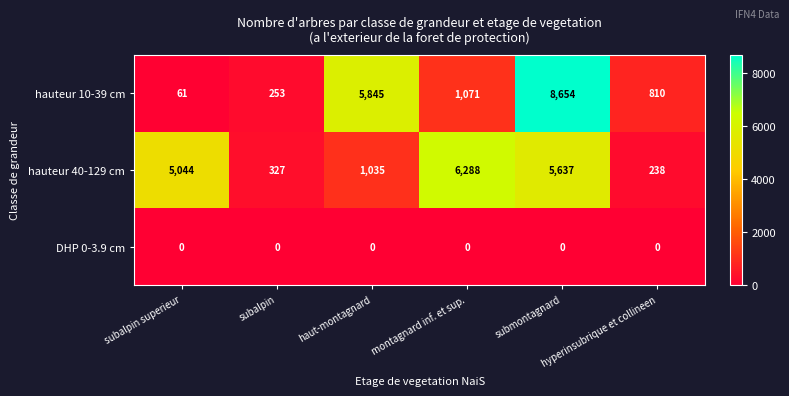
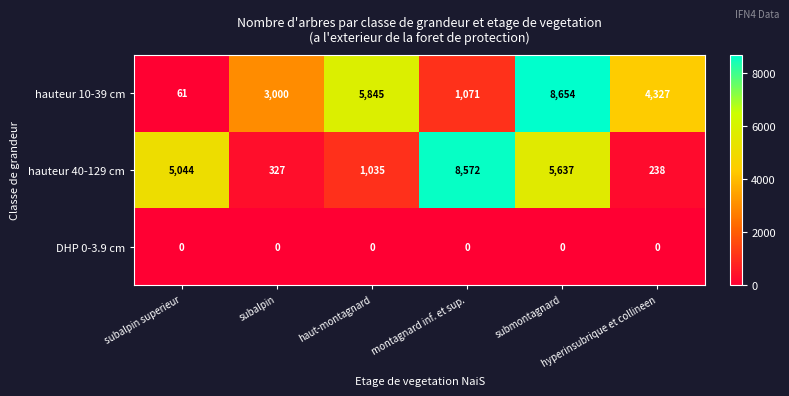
hauteur 10-39 cm, subalpin: 253 -> 3,000
hauteur 10-39 cm, hyperinsubrique et collineen: 810 -> 4,327
hauteur 40-129 cm, montagnard inf. et sup.: 6,288 -> 8,572
